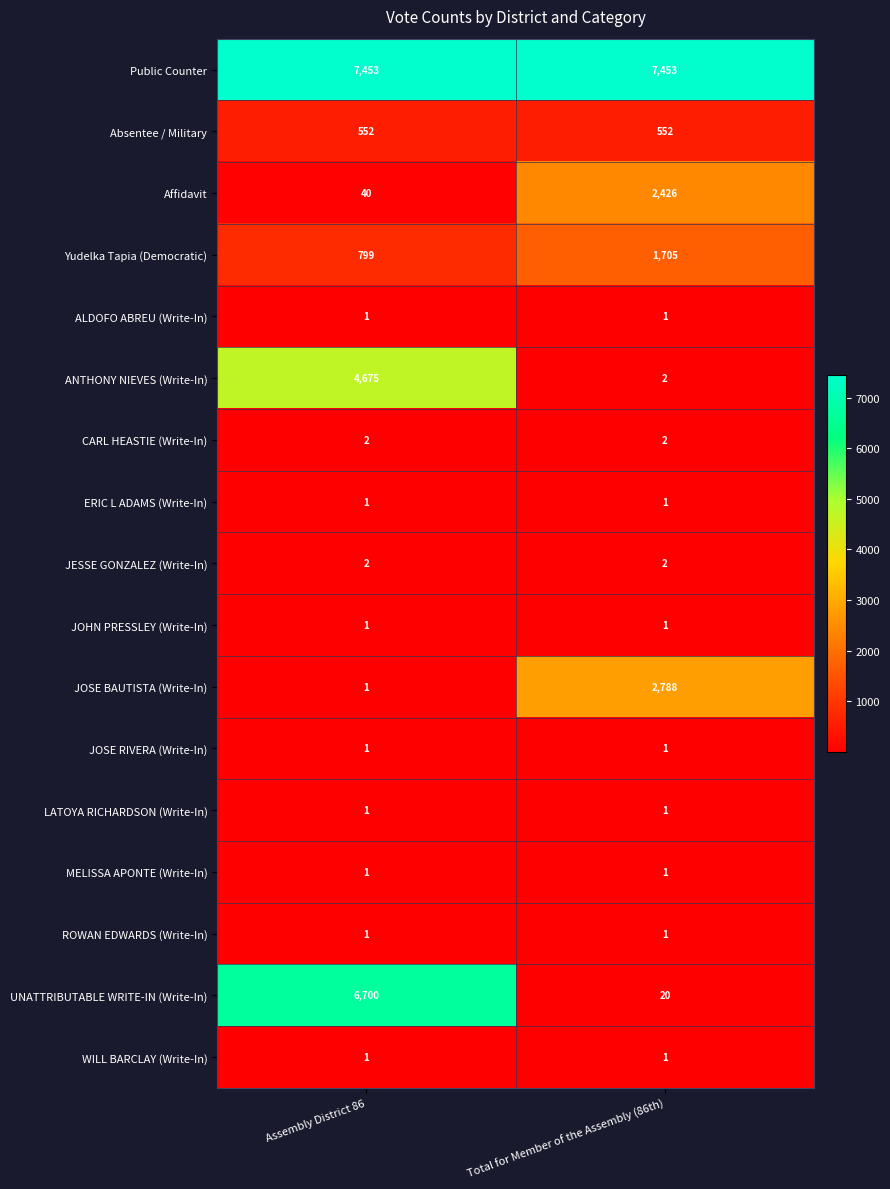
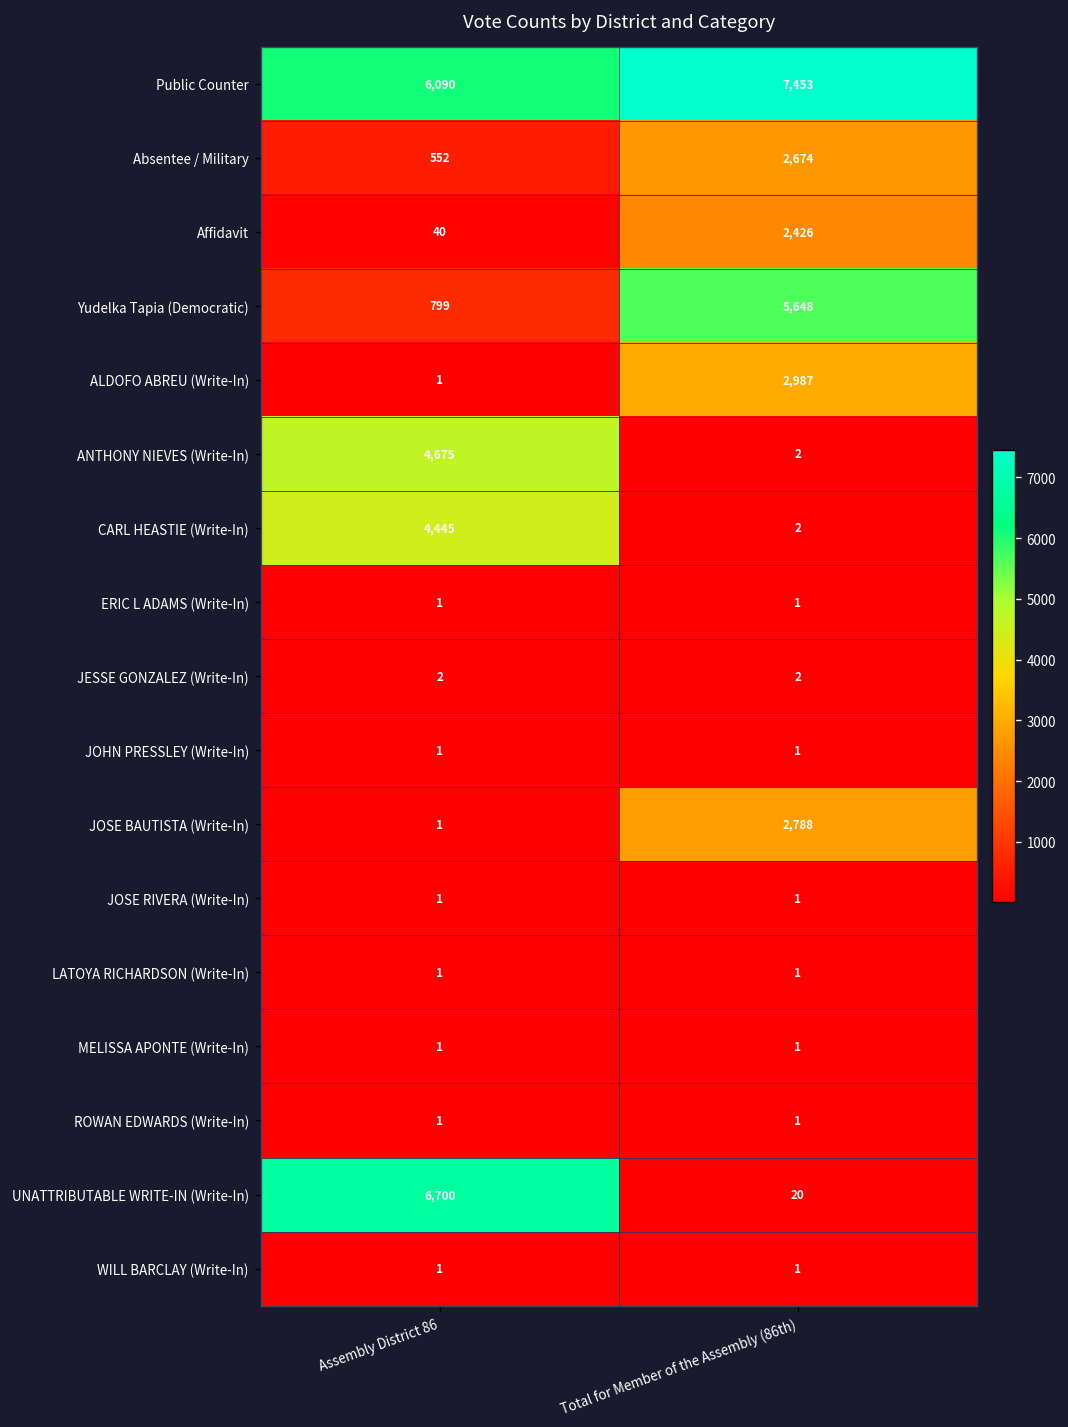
Public Counter, Assembly District 86: 7,453 -> 6,090
Absentee / Military, Total for Member of the Assembly (86th): 552 -> 2,674
Yudelka Tapia (Democratic), Total for Member of the Assembly (86th): 1,705 -> 5,648
ALDOFO ABREU (Write-In), Total for Member of the Assembly (86th): 1 -> 2,987
CARL HEASTIE (Write-In), Assembly District 86: 2 -> 4,445
